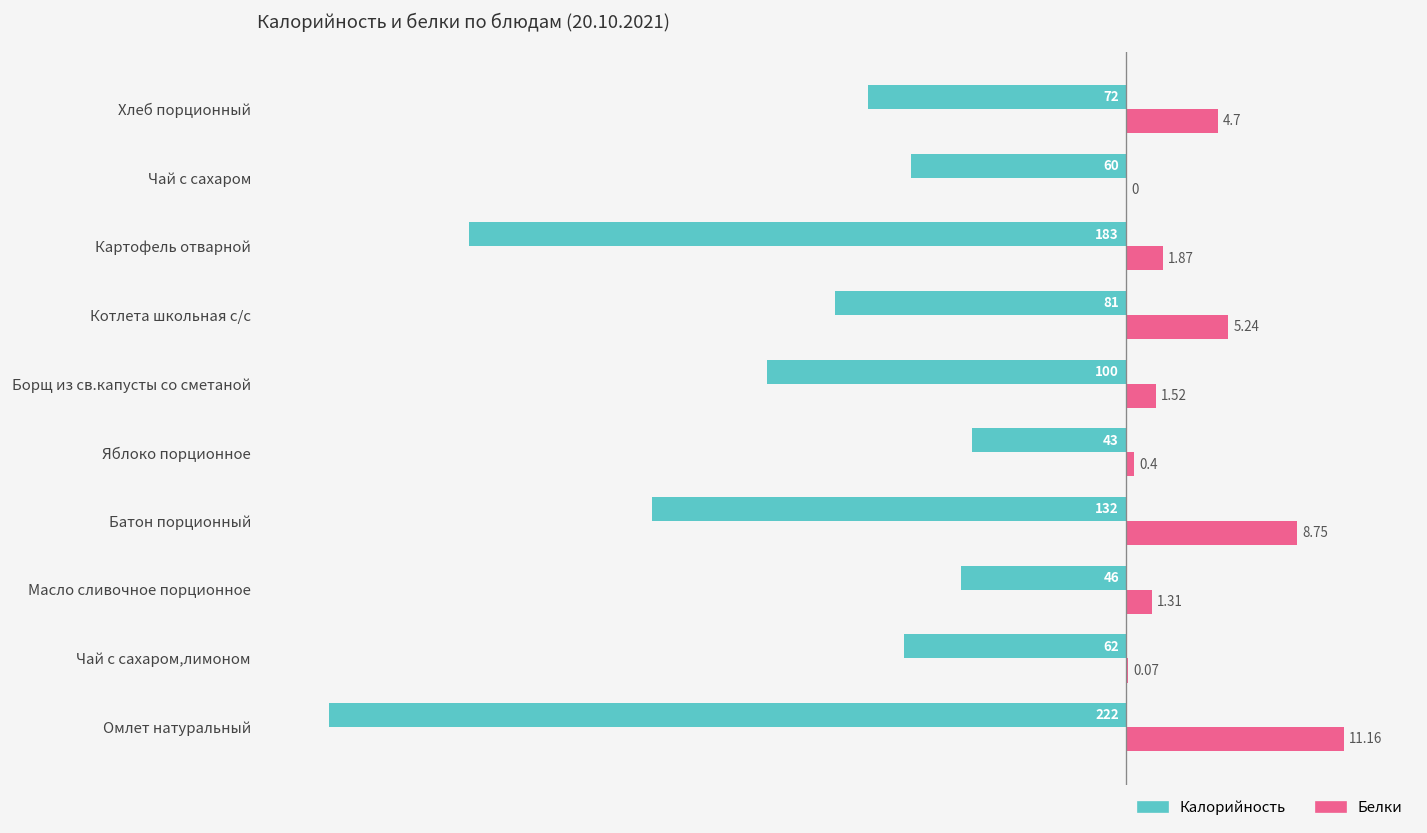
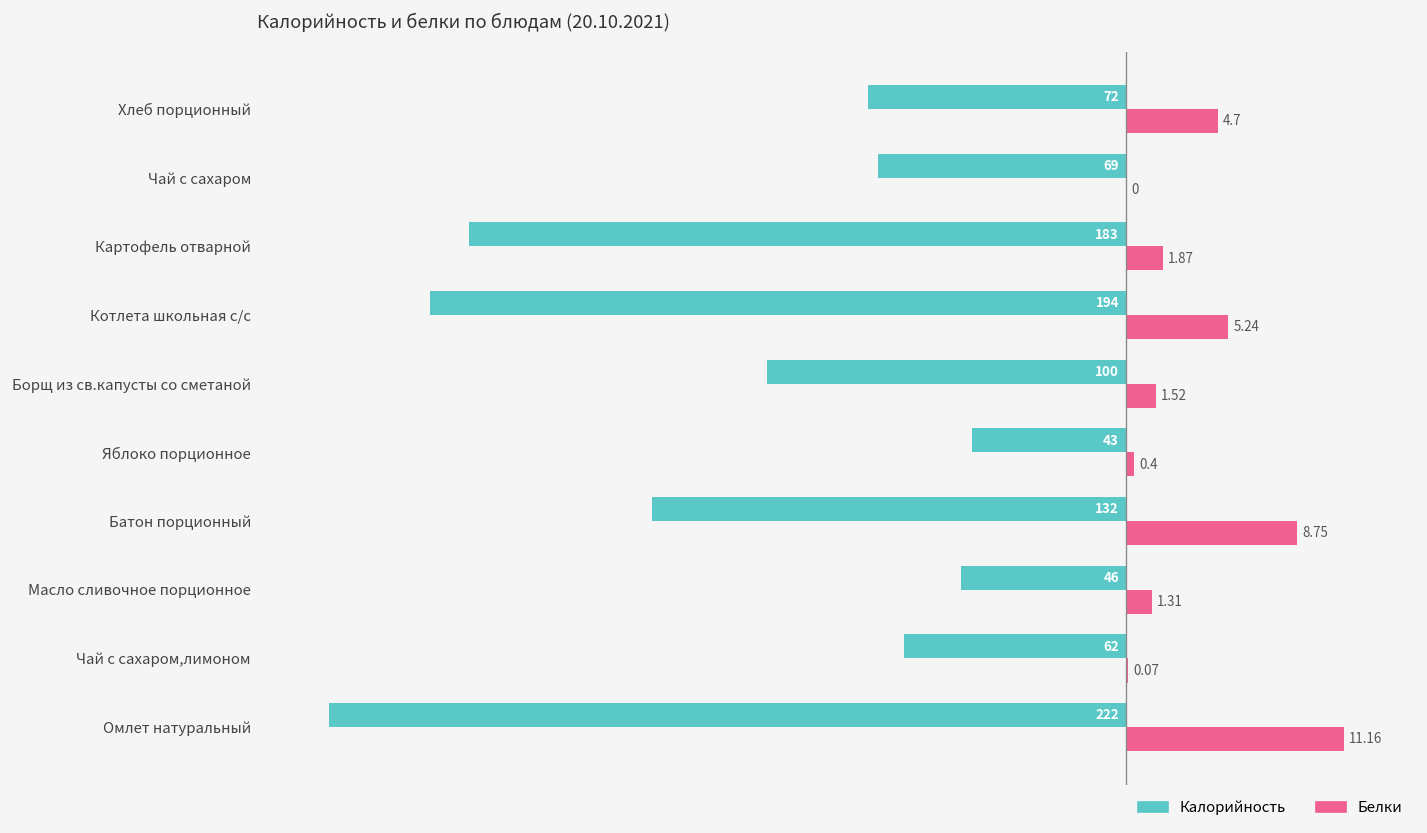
Калорийность, Чай с сахаром: 60 -> 69
Калорийность, Котлета школьная с/с: 81 -> 194
